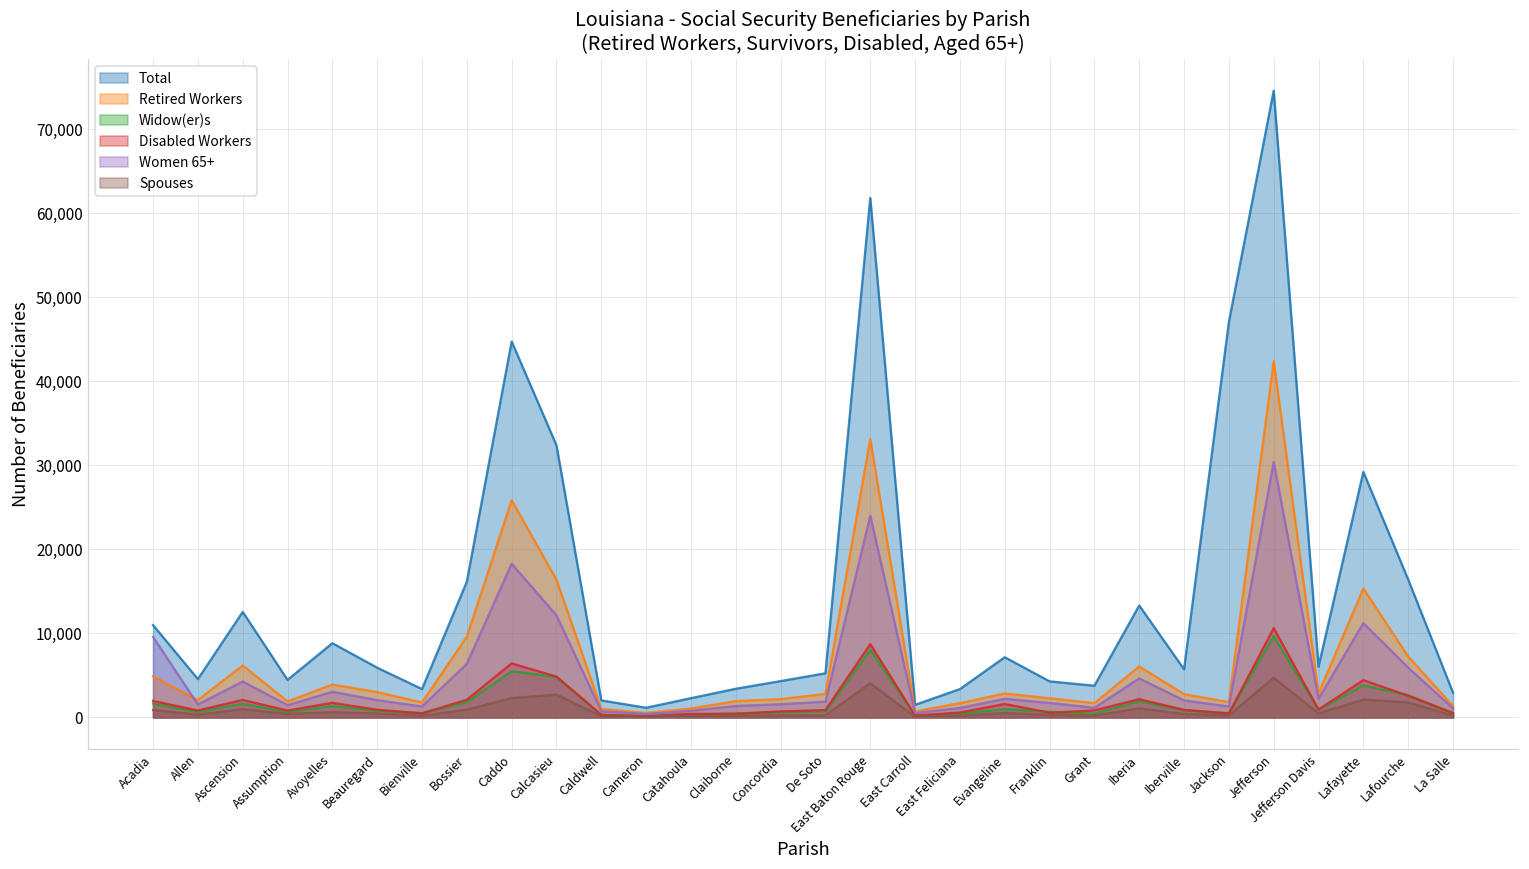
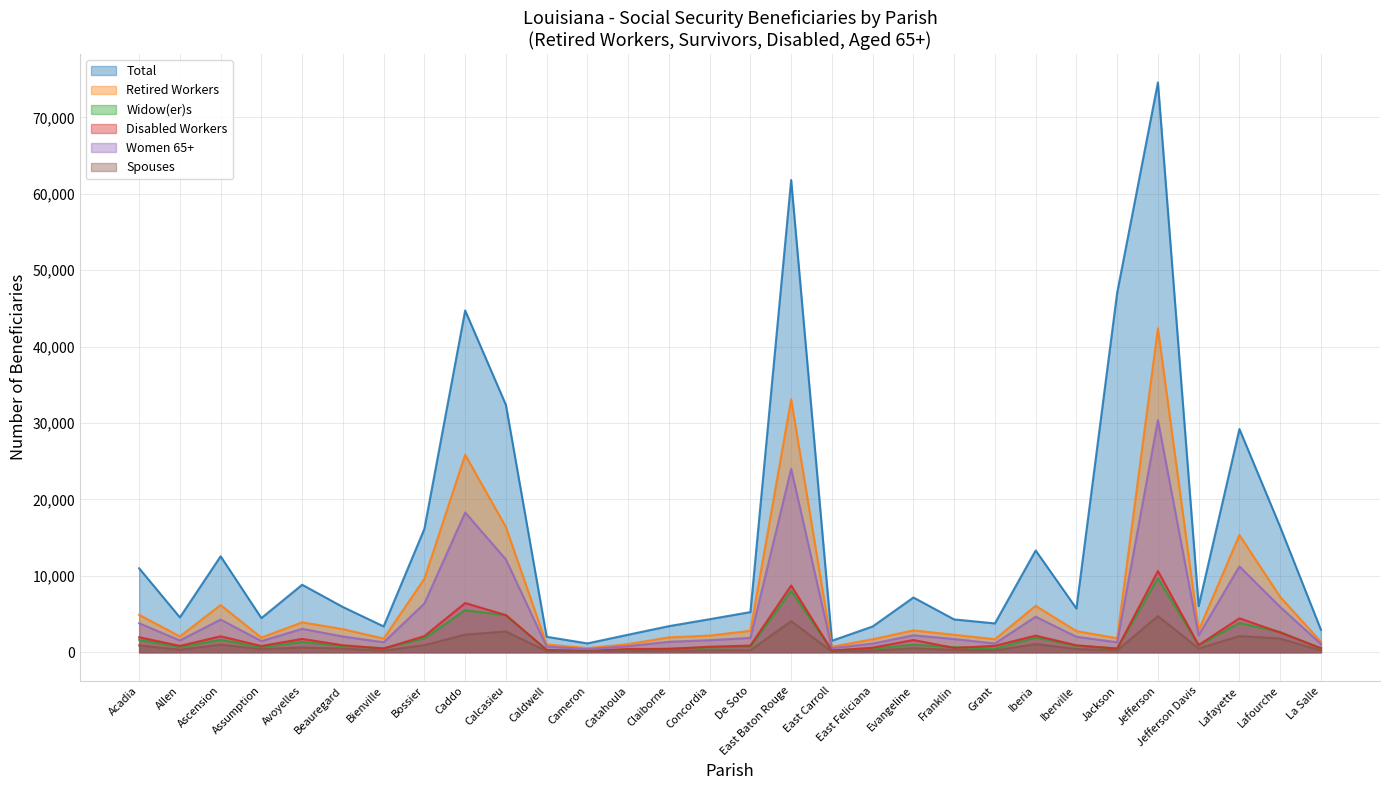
Women 65+, Acadia: 10,000 -> 4,000
